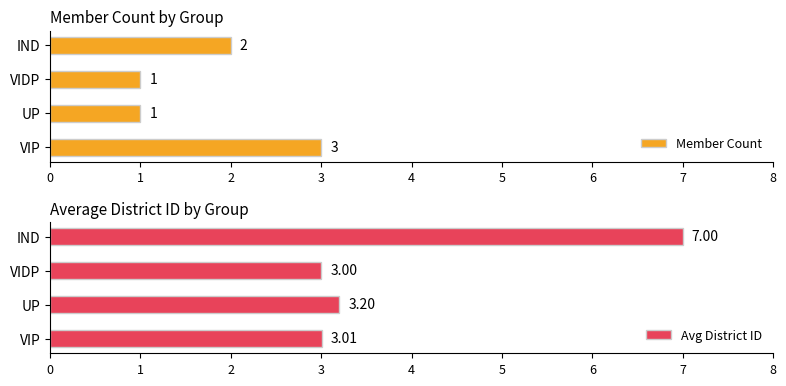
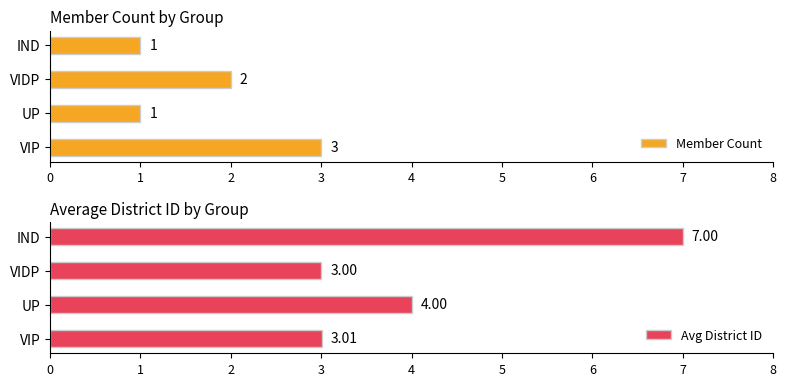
Member Count by Group, IND: 2 -> 1
Member Count by Group, VIDP: 1 -> 2
Average District ID by Group, UP: 3.20 -> 4.00
